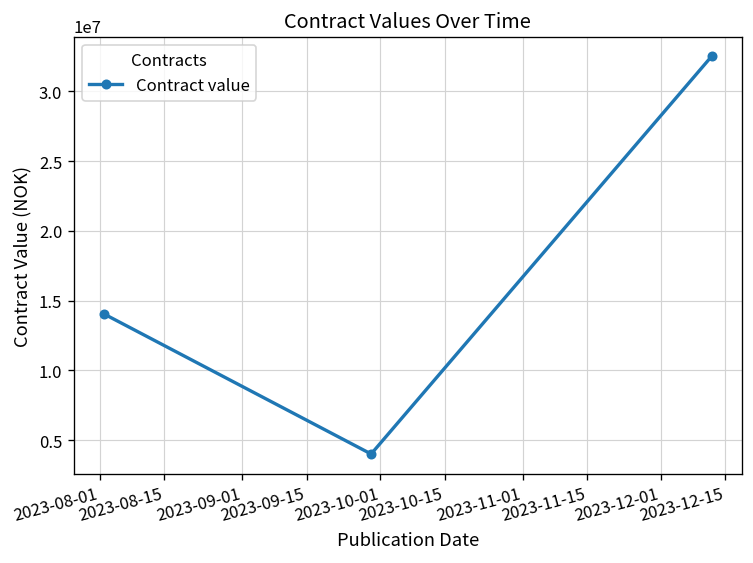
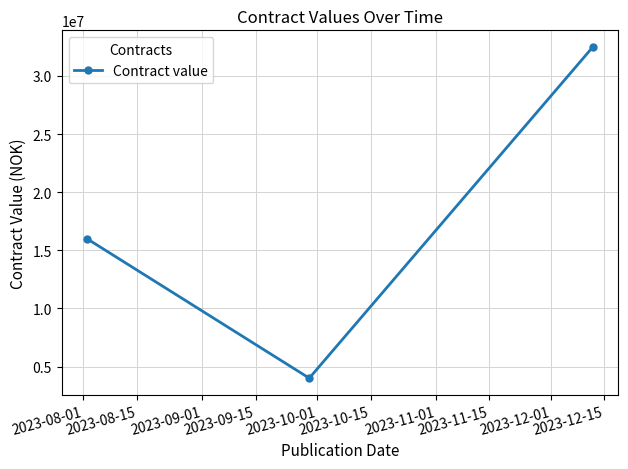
2023-08-01: 14000000 -> 16000000
